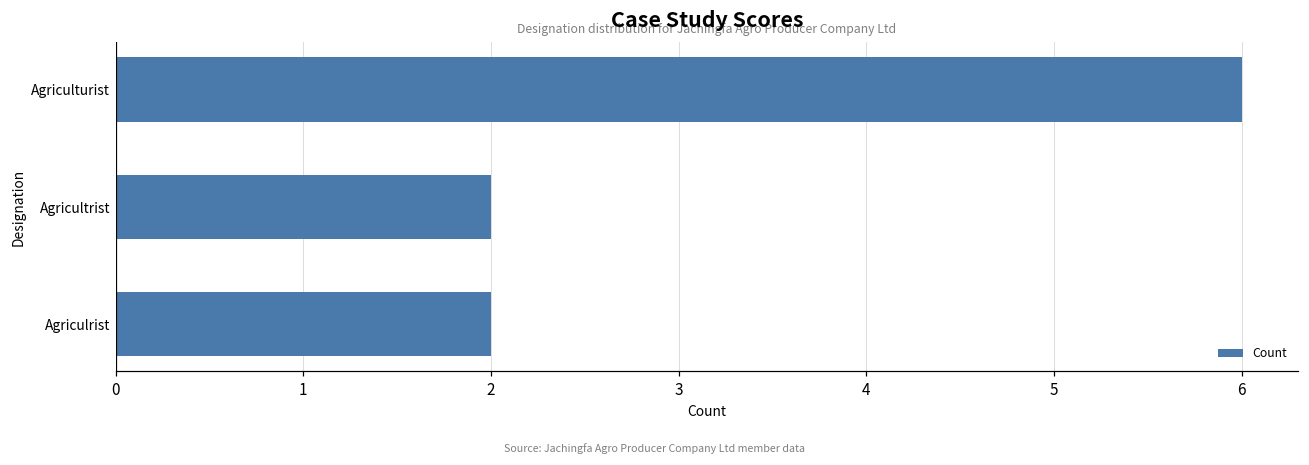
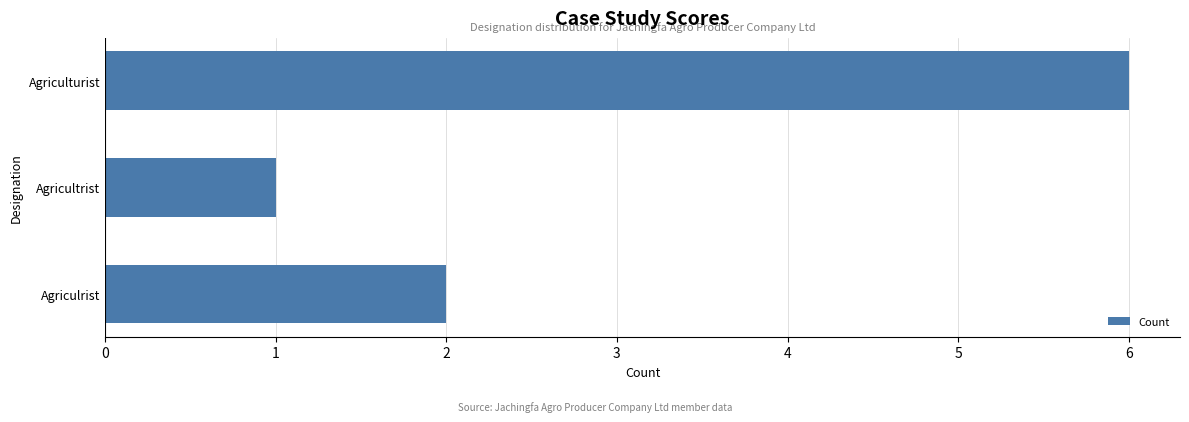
Agricultrist: 2 -> 1
